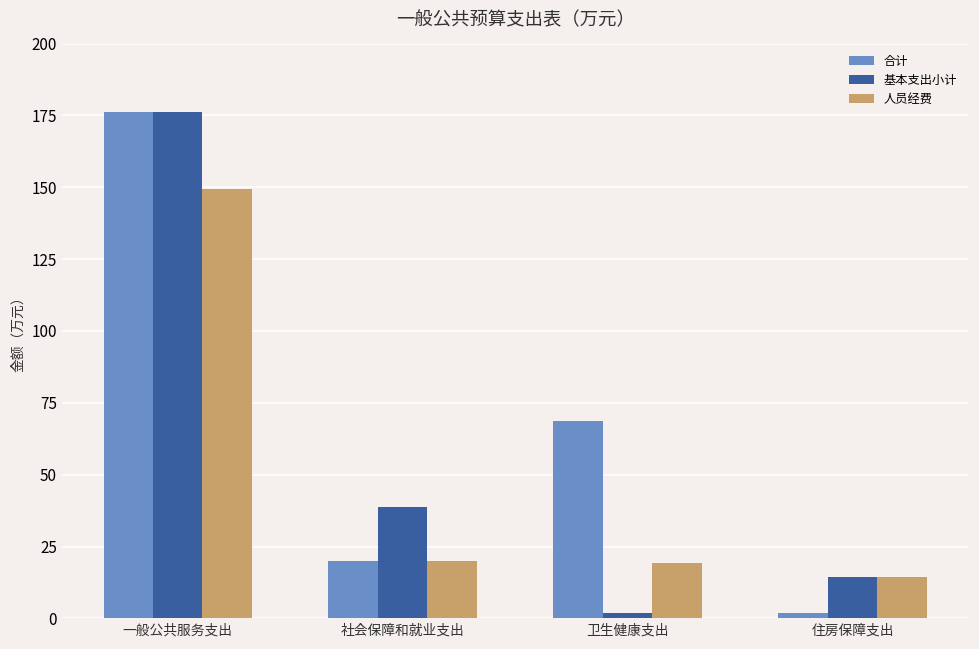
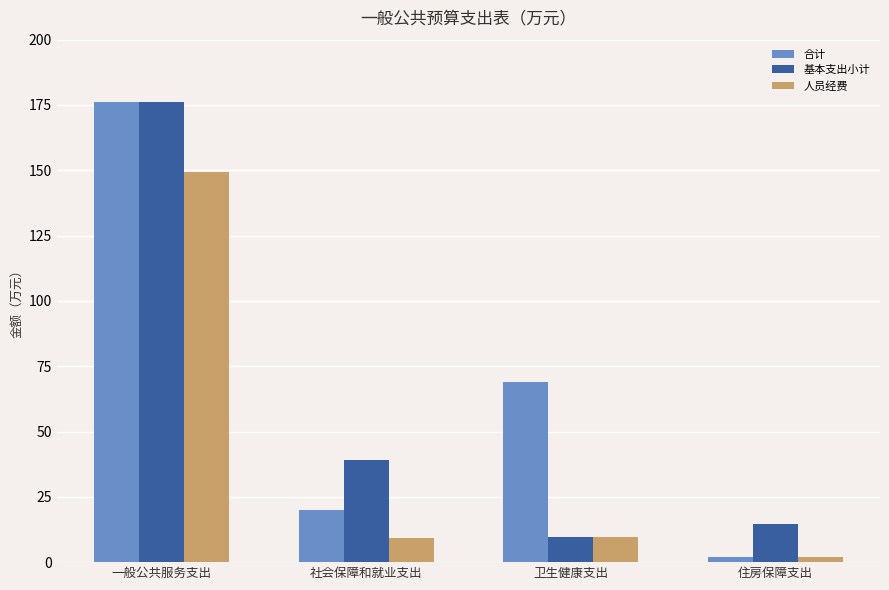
人员经费, 社会保障和就业支出: 20 -> 9
基本支出小计, 卫生健康支出: 2 -> 10
人员经费, 卫生健康支出: 19 -> 10
人员经费, 住房保障支出: 14 -> 2
